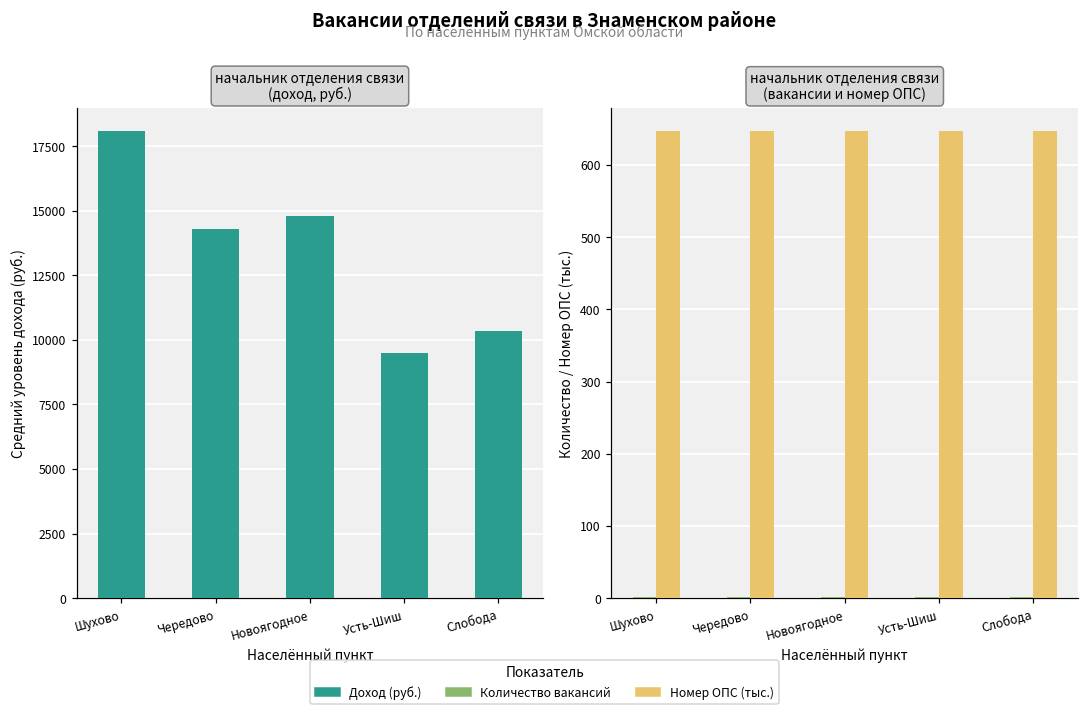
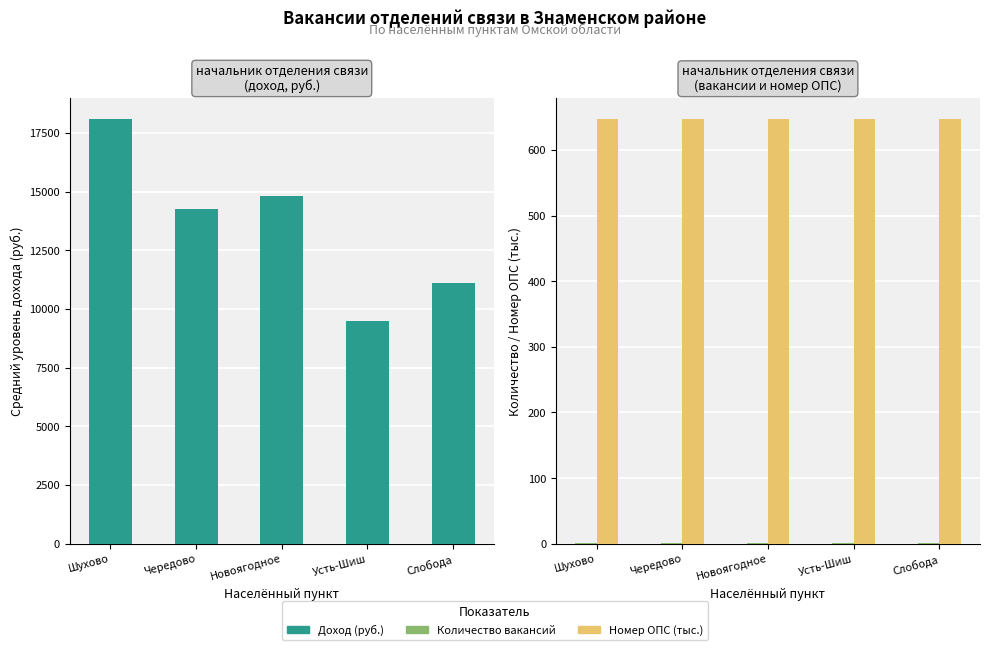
начальник отделения связи (доход, руб.), Слобода: 10300 -> 11100
